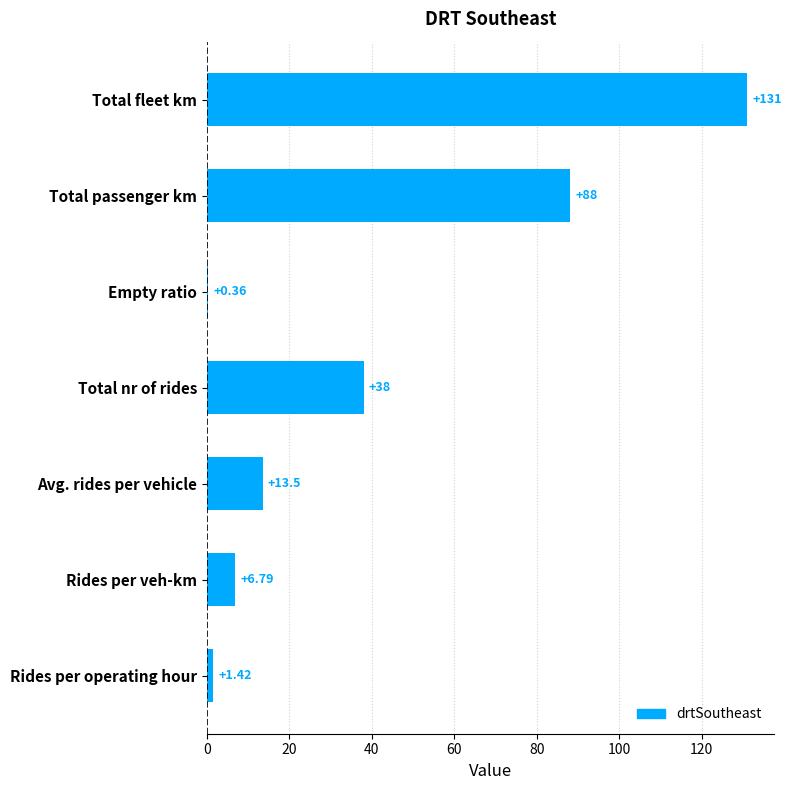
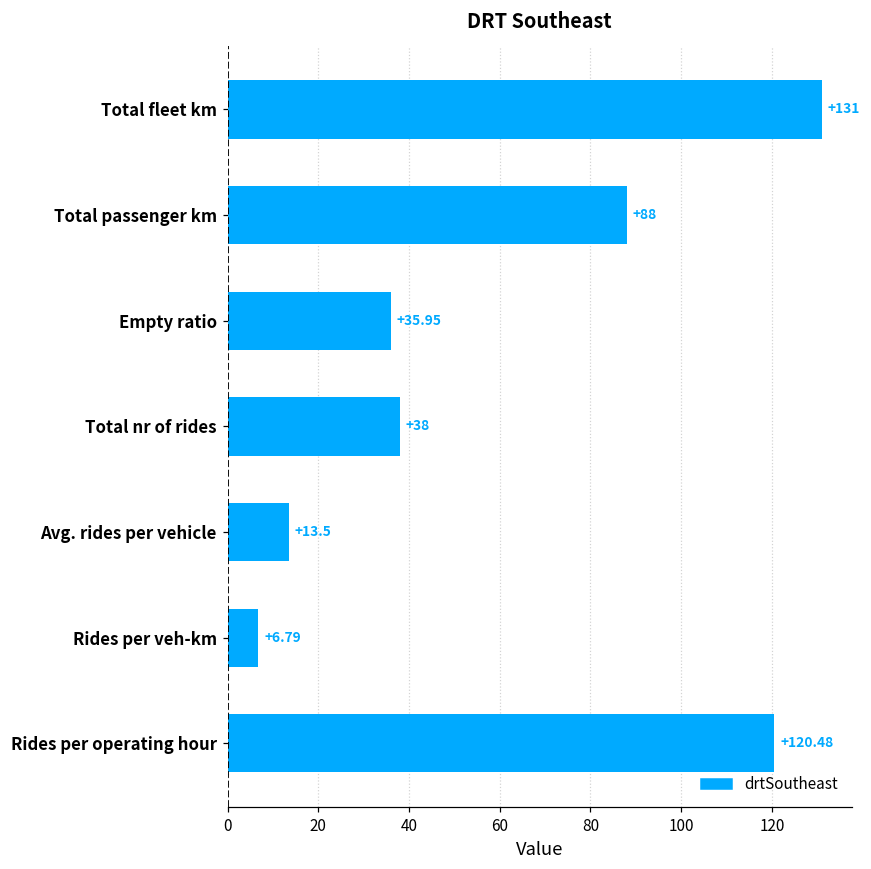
Empty ratio: +0.36 -> +35.95
Rides per operating hour: +1.42 -> +120.48
